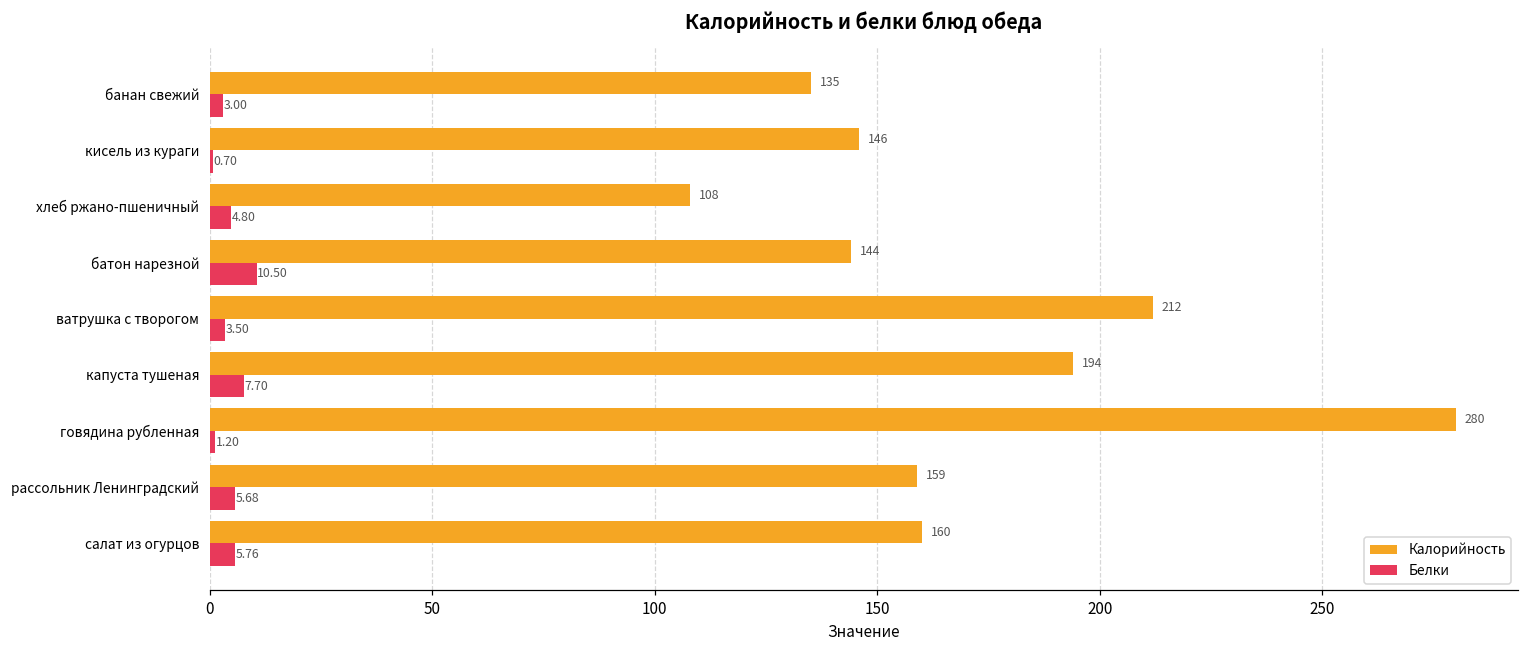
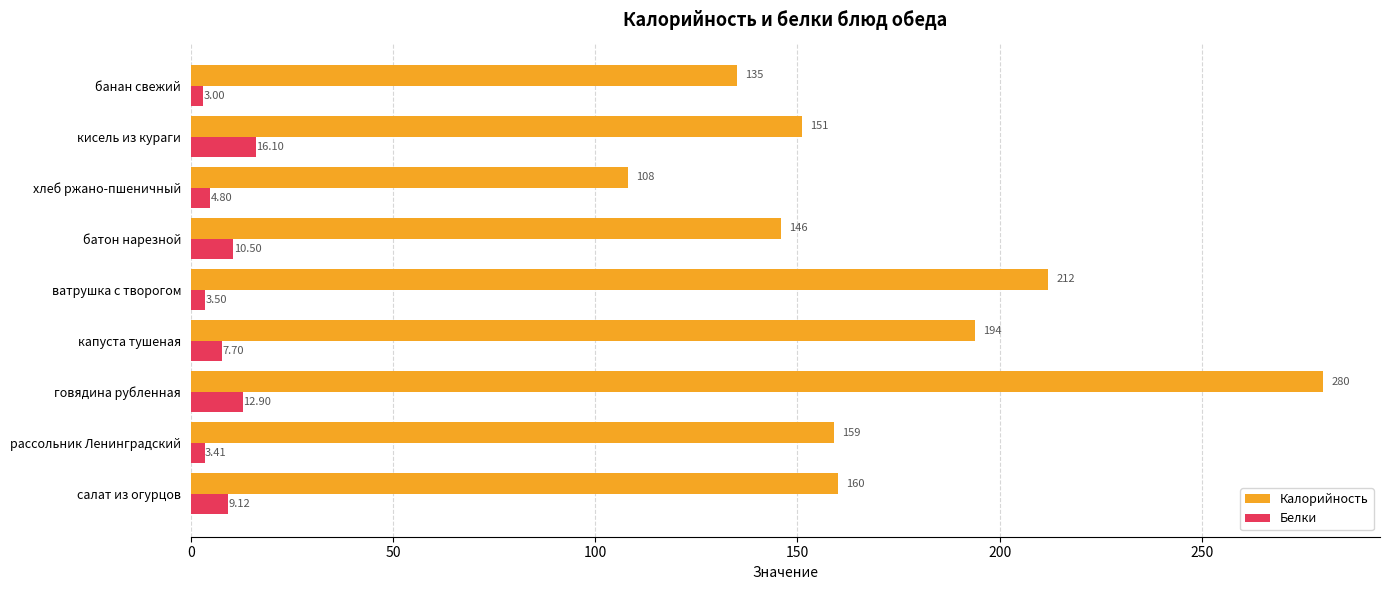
Калорийность, кисель из кураги: 146 -> 151
Белки, кисель из кураги: 0.70 -> 16.10
Калорийность, батон нарезной: 144 -> 146
Белки, говядина рубленная: 1.20 -> 12.90
Белки, рассольник Ленинградский: 5.68 -> 3.41
Белки, салат из огурцов: 5.76 -> 9.12
